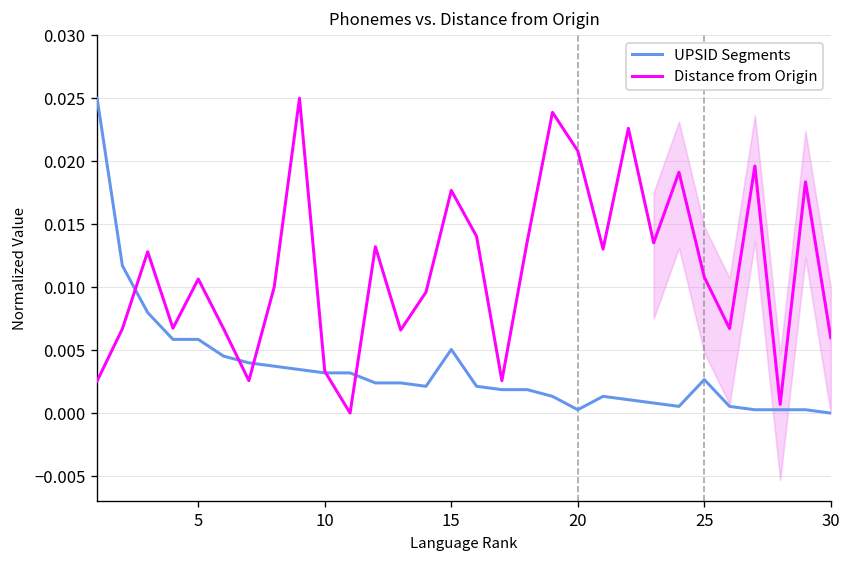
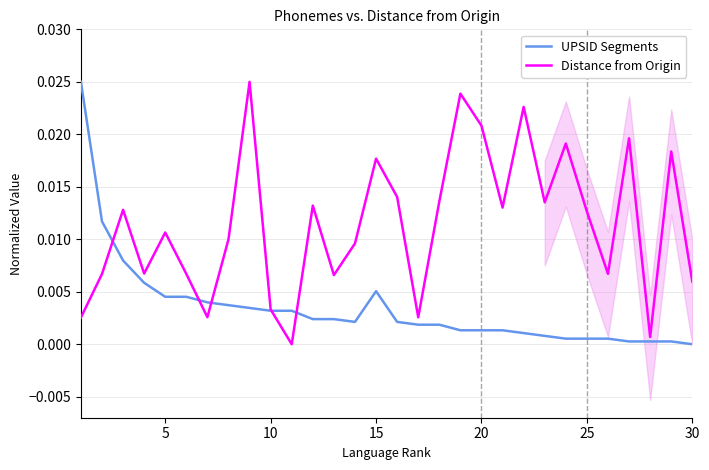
UPSID Segments, 5: 0.0059 -> 0.0045
UPSID Segments, 20: 0.0003 -> 0.0013
UPSID Segments, 25: 0.0027 -> 0.0005
Distance from Origin, 25: 0.0108 -> 0.0126
